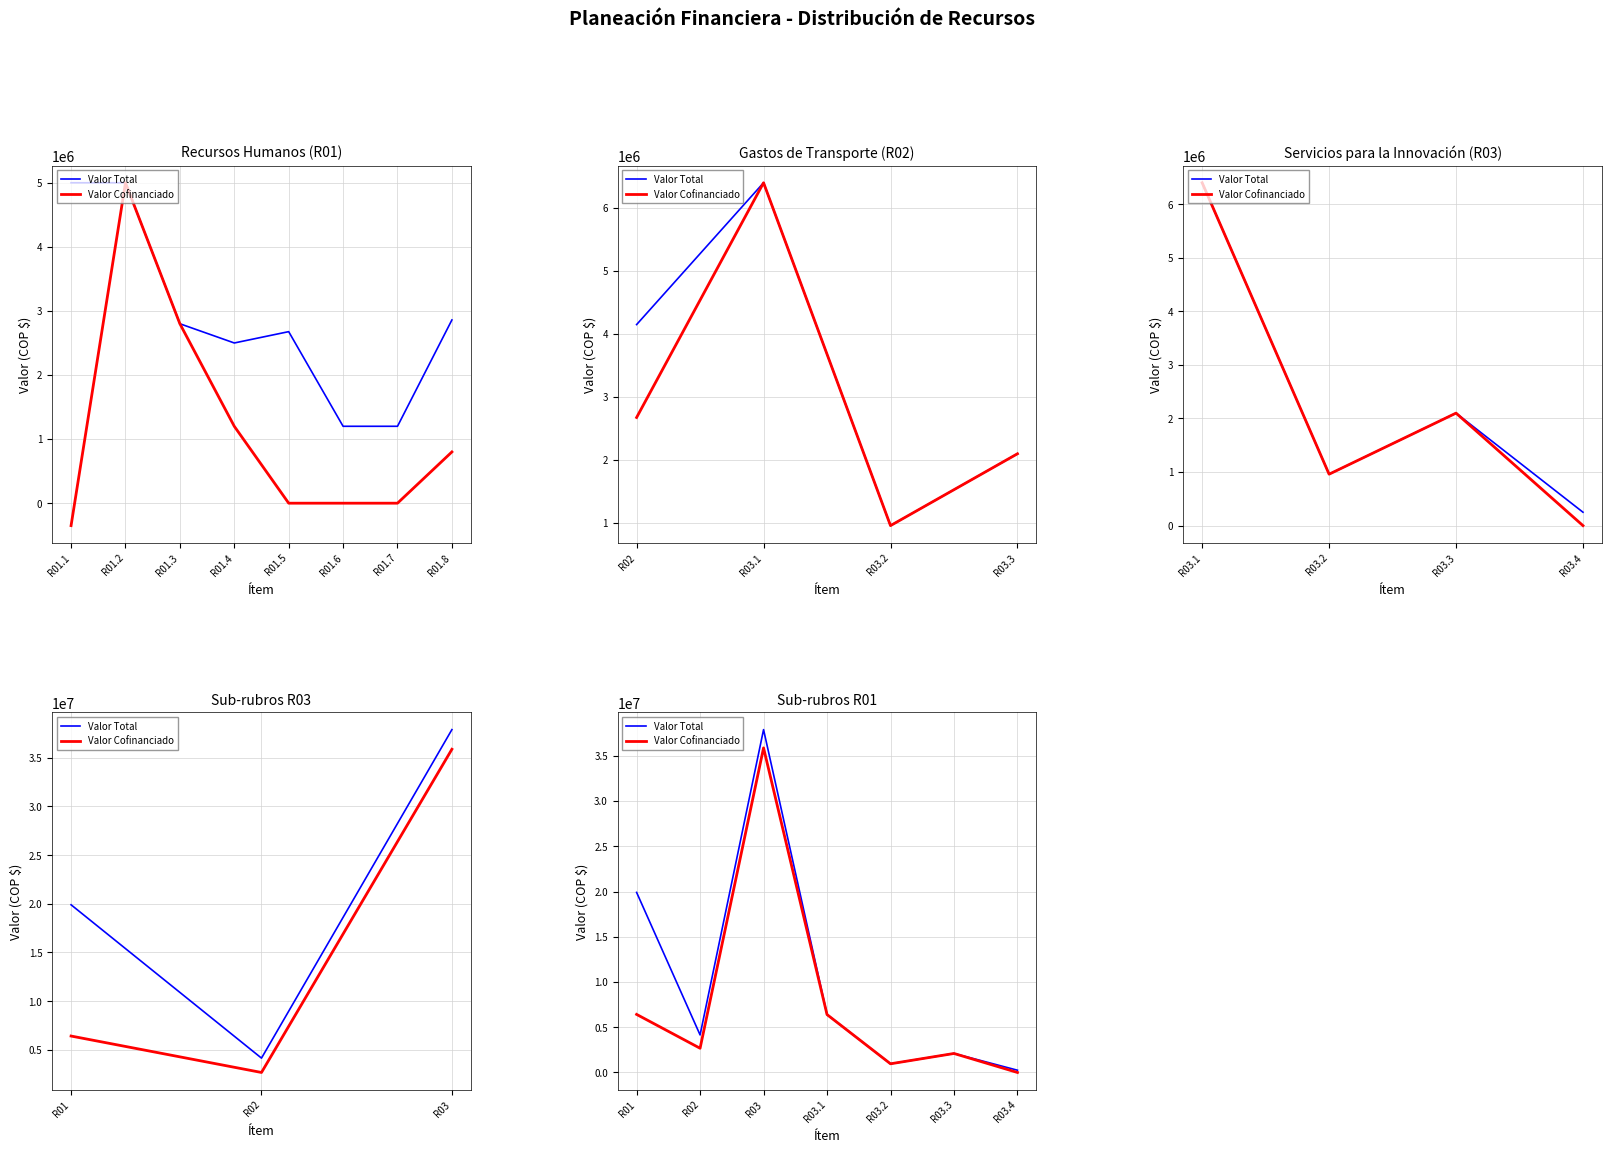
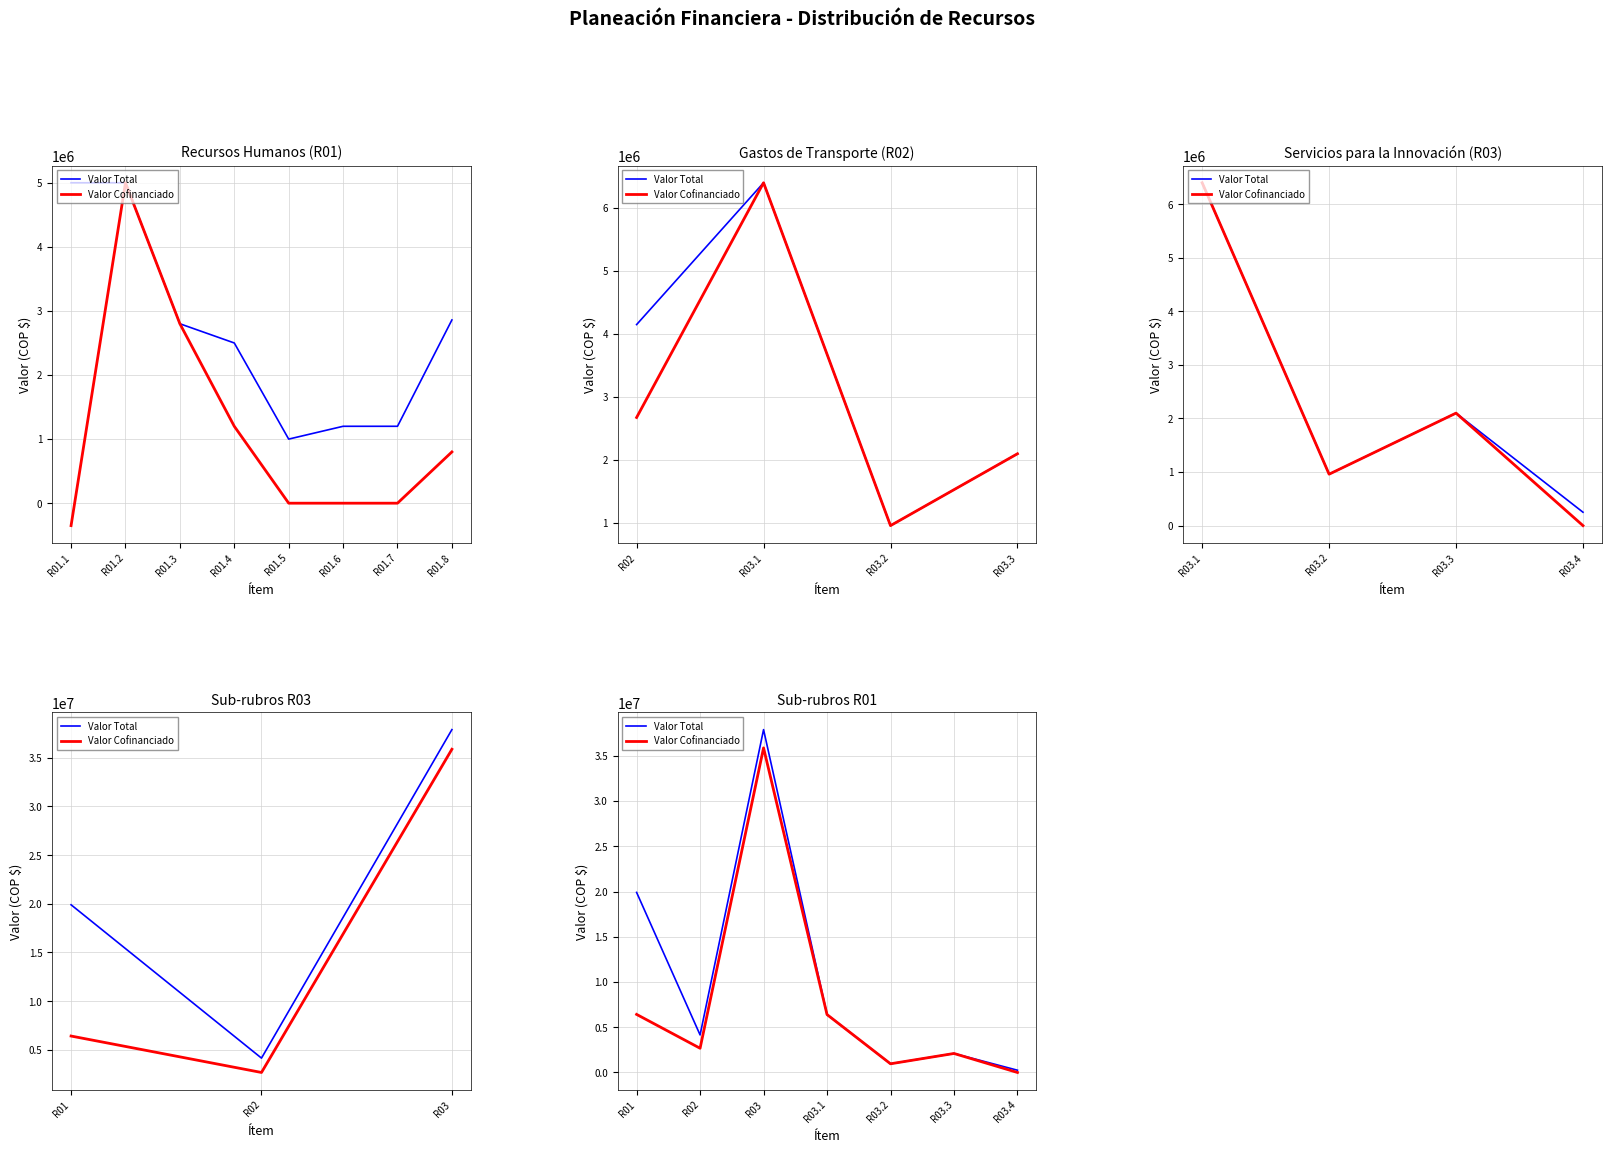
Recursos Humanos (R01), Valor Total, R01.5: 2700000 -> 1000000
